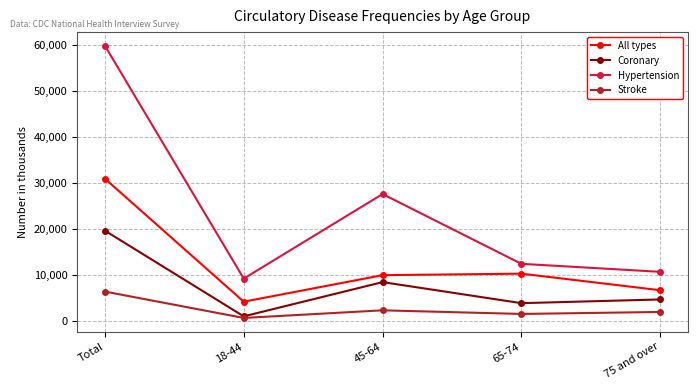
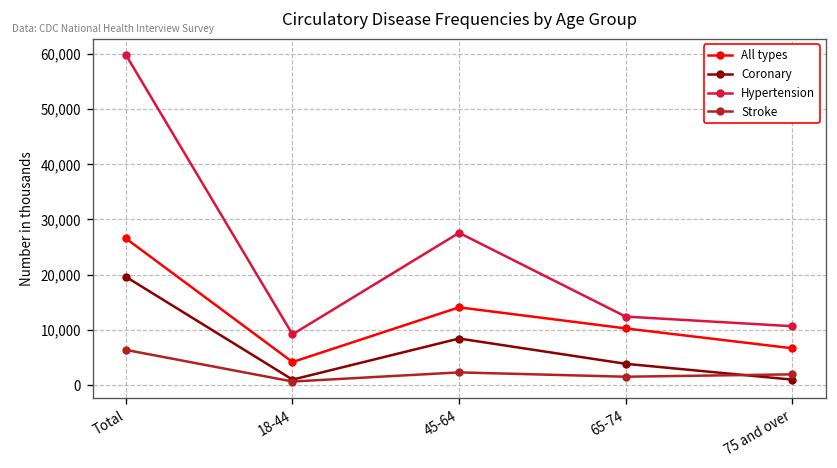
All types, Total: 31,000 -> 27,000
All types, 45-64: 10,000 -> 14,000
Coronary, 75 and over: 5,000 -> 1,000
